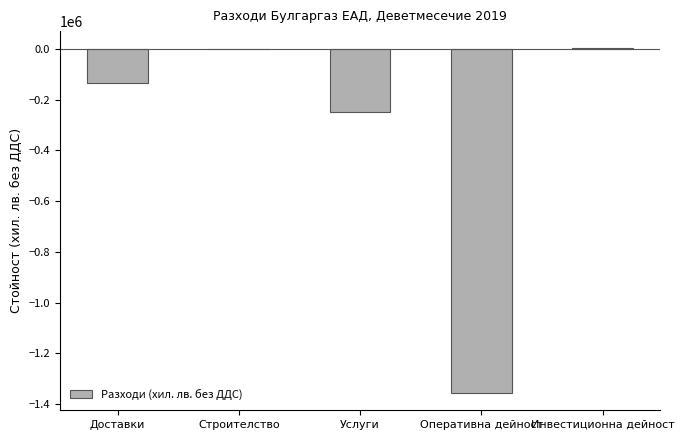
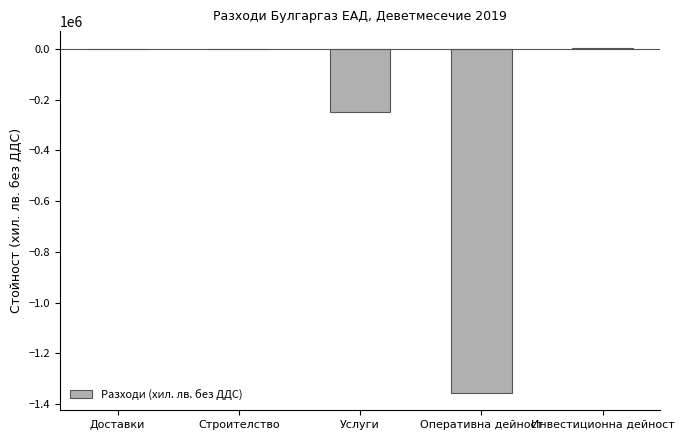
Доставки: -130000 -> 0
